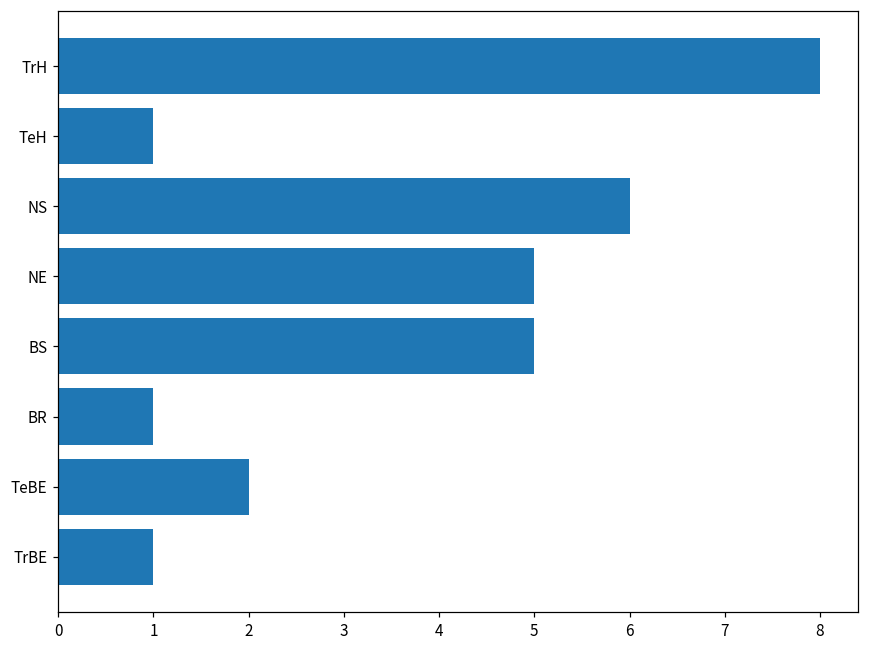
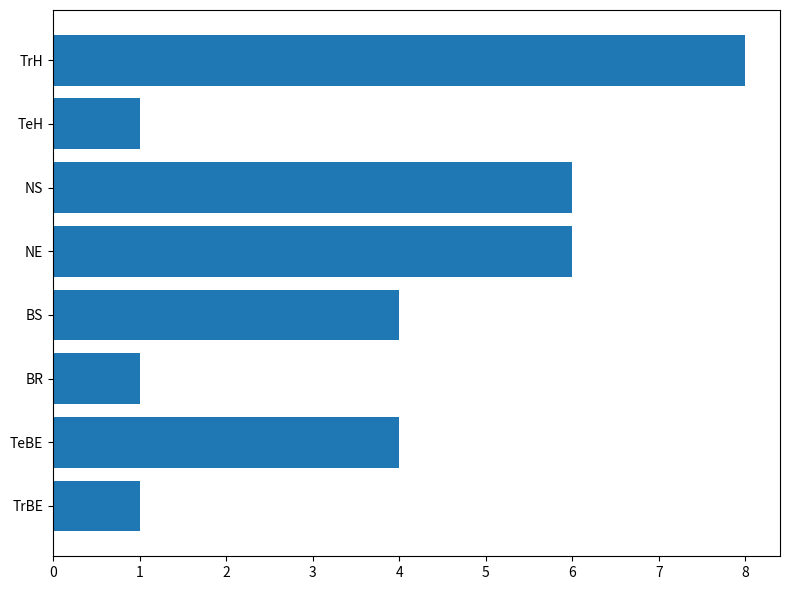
NE: 5 -> 6
BS: 5 -> 4
TeBE: 2 -> 4
